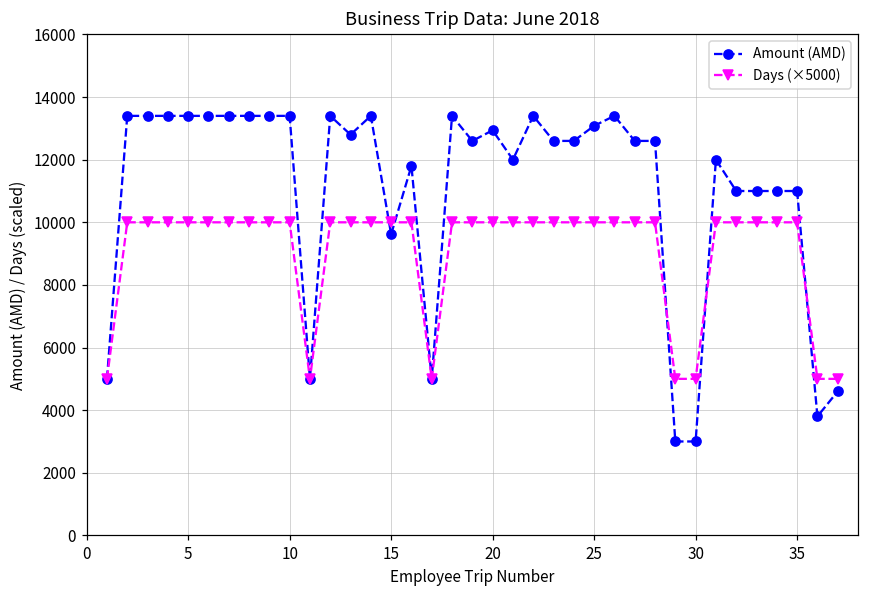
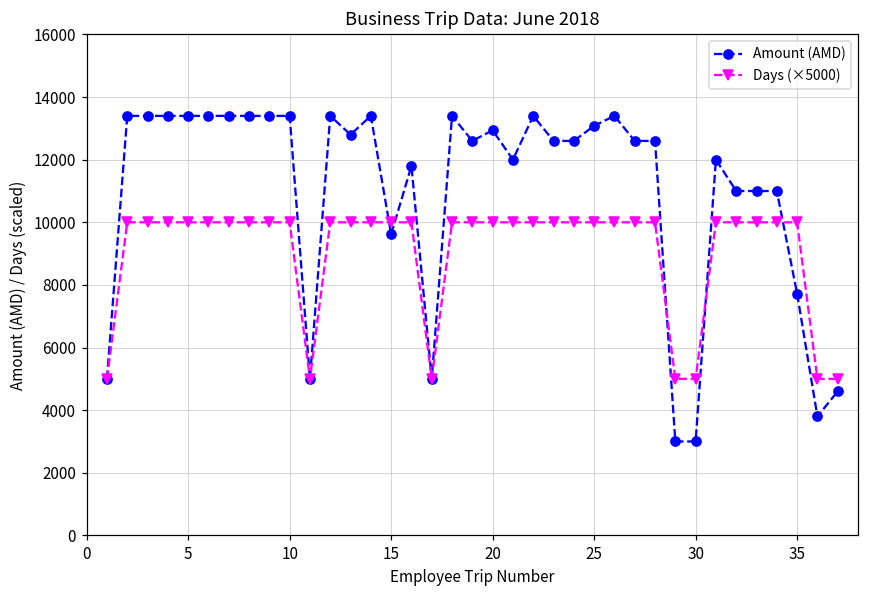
Amount (AMD), 35: 11000 -> 7700
